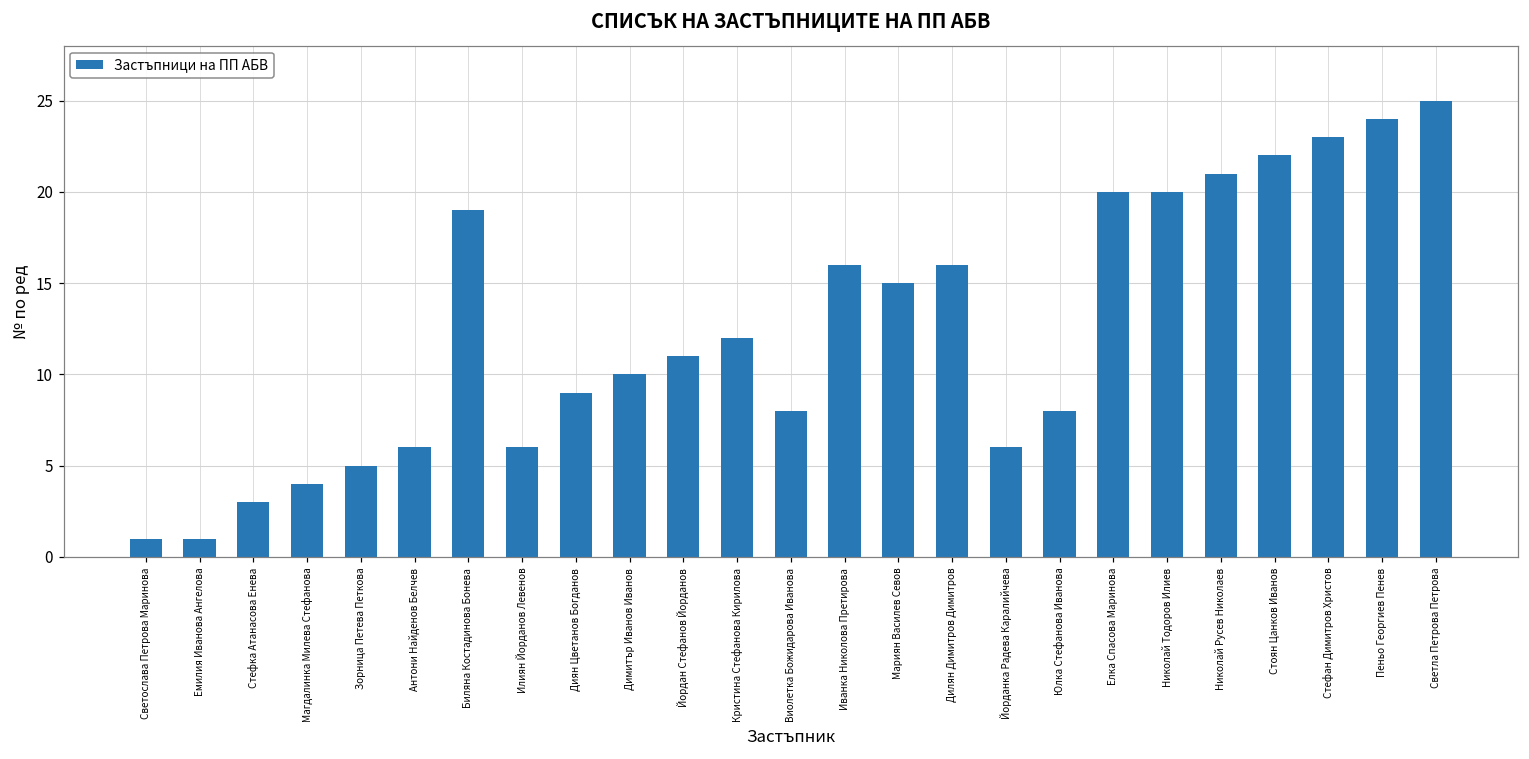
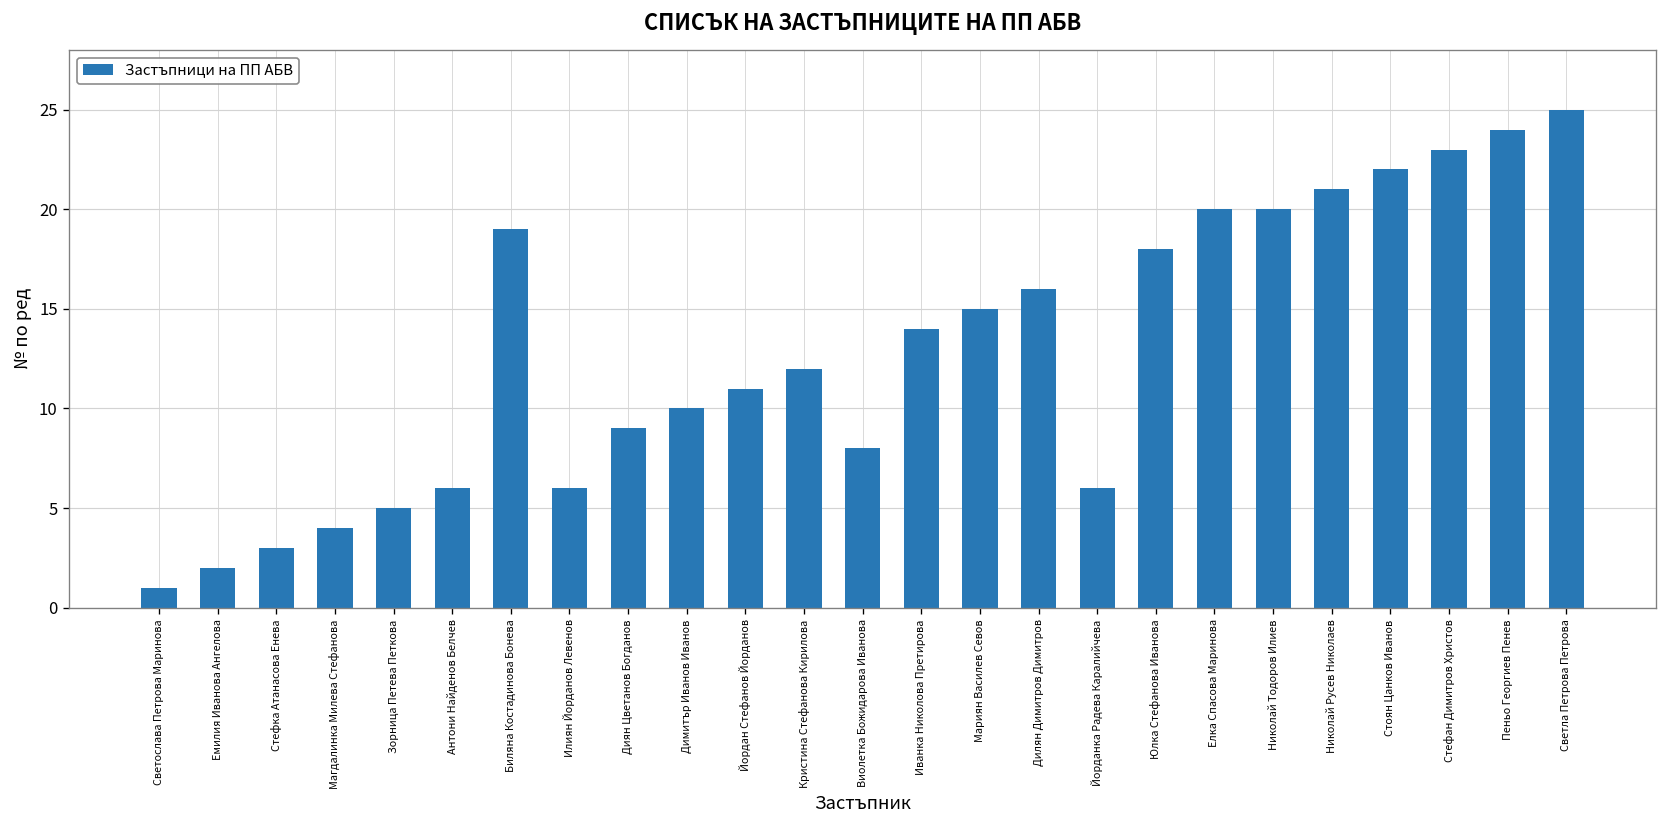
Емилия Иванова Ангелова: 1 -> 2
Иванка Николова Претирова: 16 -> 14
Юлка Стефанова Иванова: 8 -> 18
